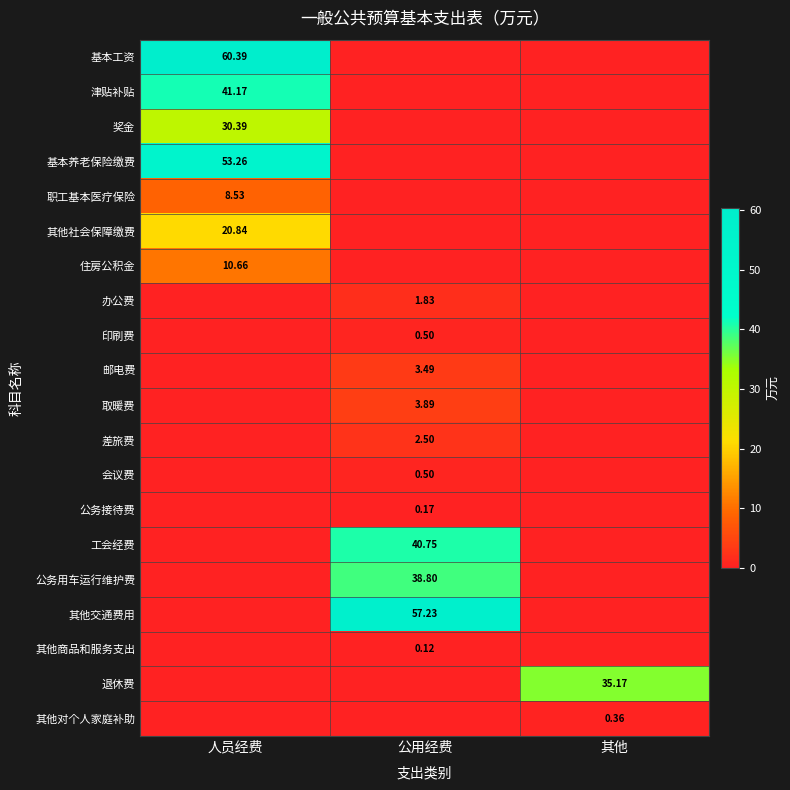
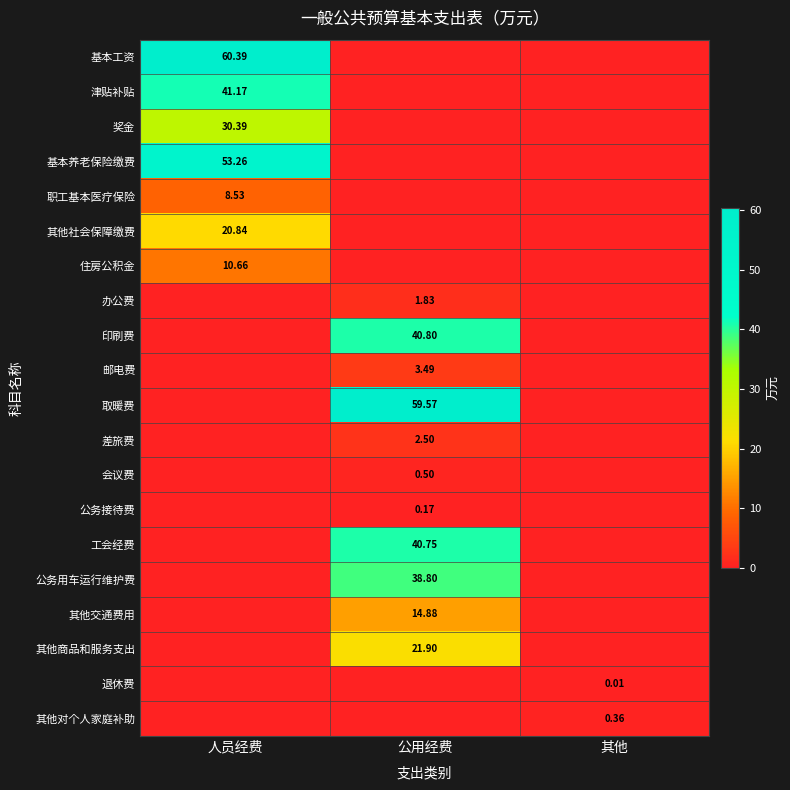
印刷费, 公用经费: 0.50 -> 40.80
取暖费, 公用经费: 3.89 -> 59.57
其他交通费用, 公用经费: 57.23 -> 14.88
其他商品和服务支出, 公用经费: 0.12 -> 21.90
退休费, 其他: 35.17 -> 0.01
